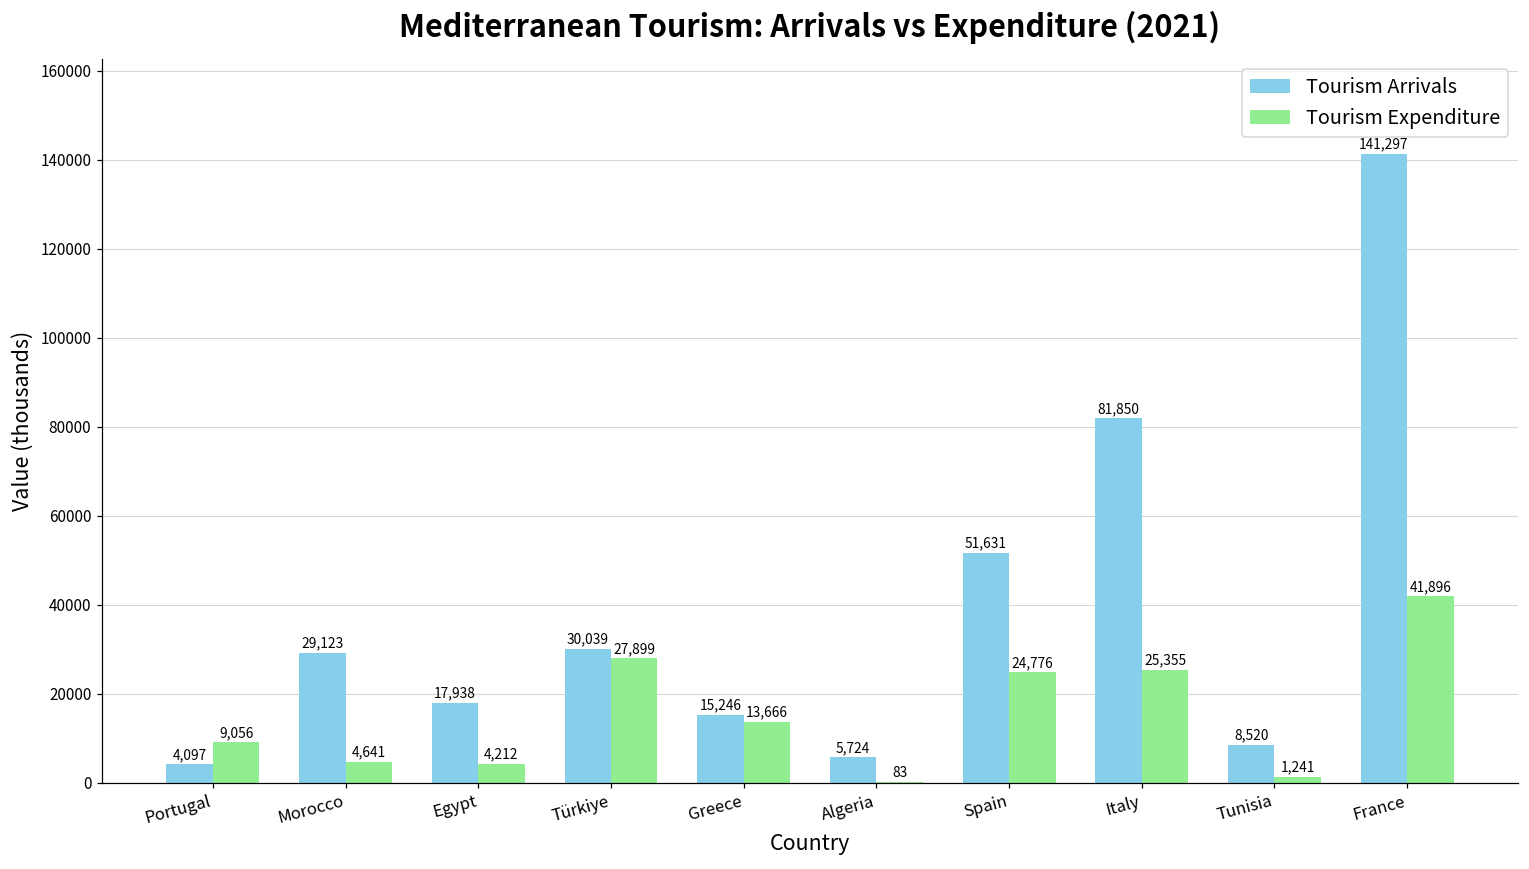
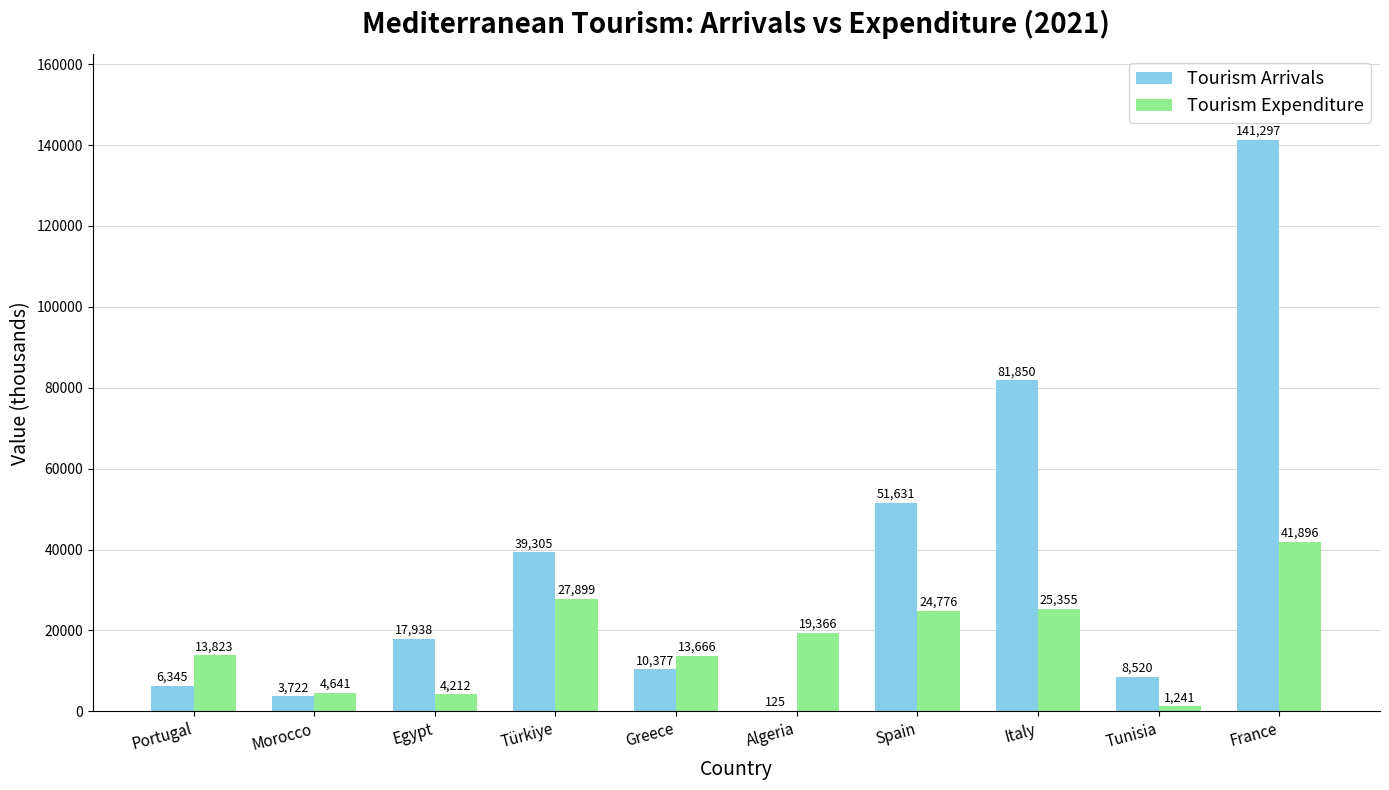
Tourism Arrivals, Portugal: 4,097 -> 6,345
Tourism Expenditure, Portugal: 9,056 -> 13,823
Tourism Arrivals, Morocco: 29,123 -> 3,722
Tourism Arrivals, Türkiye: 30,039 -> 39,305
Tourism Arrivals, Greece: 15,246 -> 10,377
Tourism Arrivals, Algeria: 5,724 -> 125
Tourism Expenditure, Algeria: 83 -> 19,366
